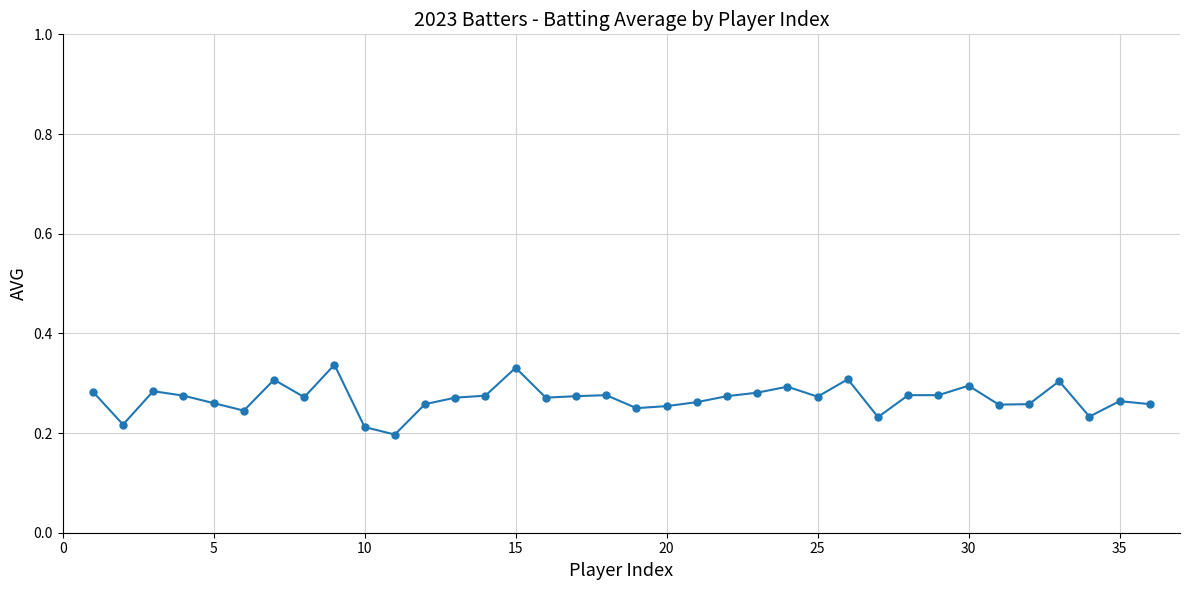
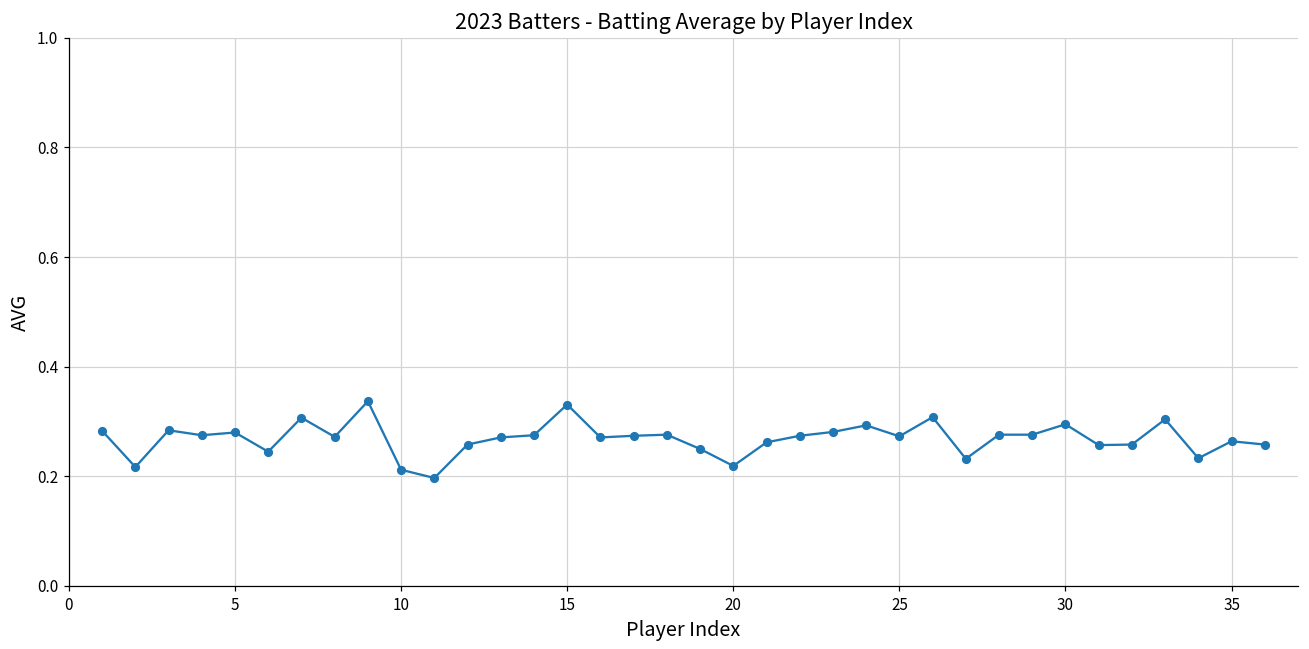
5: 0.26 -> 0.28
20: 0.25 -> 0.22
